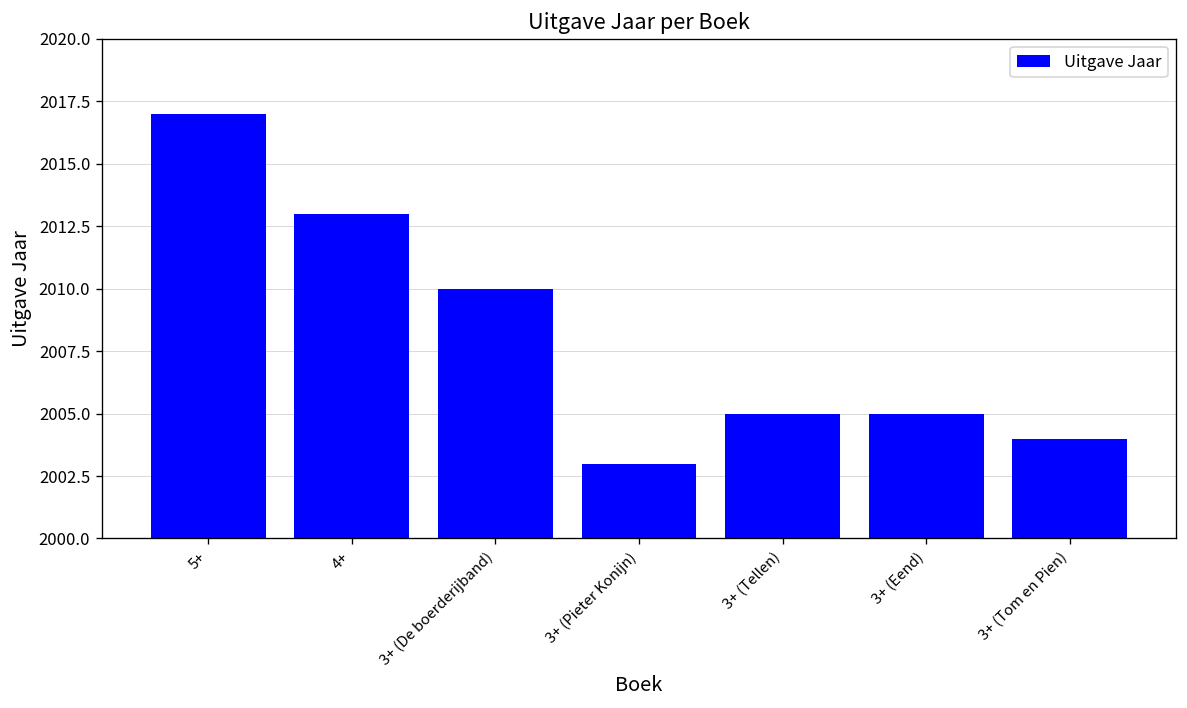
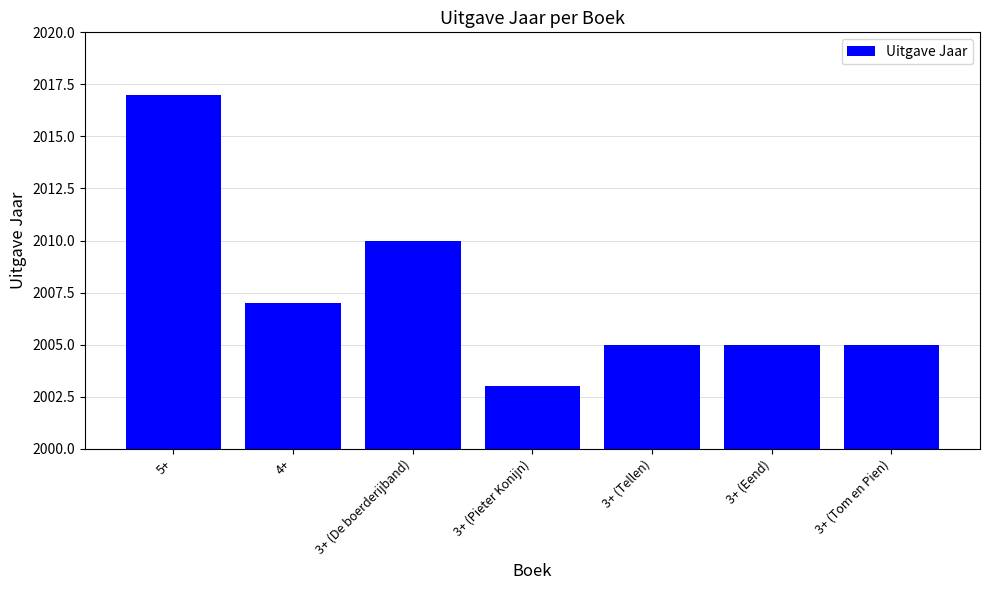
4+: 2013 -> 2007
3+ (Tom en Pien): 2004 -> 2005
